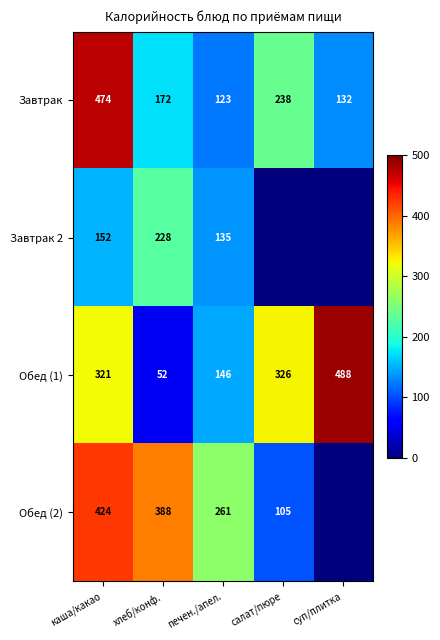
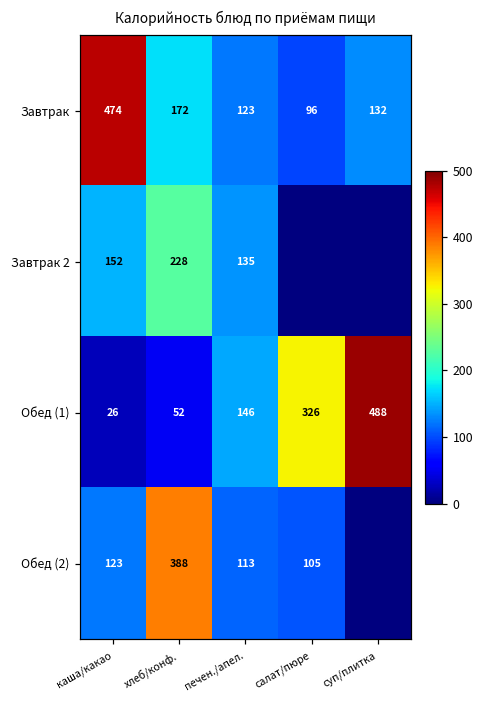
Завтрак, салат/пюре: 238 -> 96
Обед (1), каша/какао: 321 -> 26
Обед (2), каша/какао: 424 -> 123
Обед (2), печен./апел.: 261 -> 113
